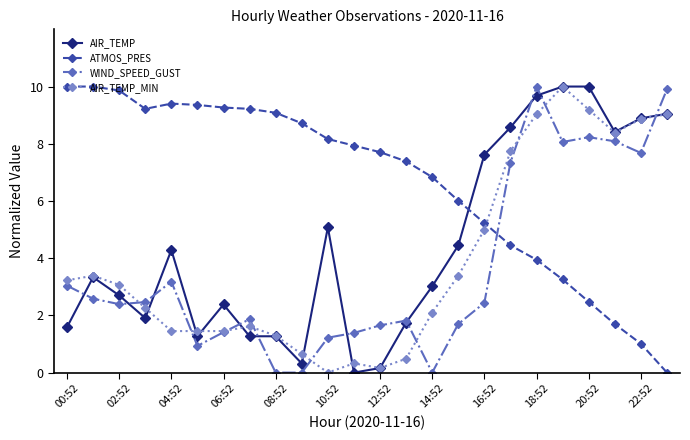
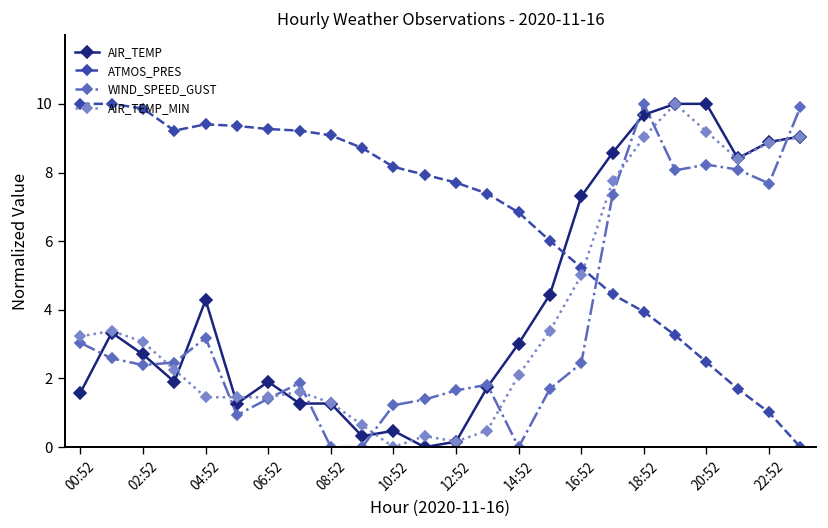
AIR_TEMP, 06:52: 2.4 -> 1.9
AIR_TEMP, 10:52: 5.1 -> 0.5
AIR_TEMP, 16:52: 7.6 -> 7.3
